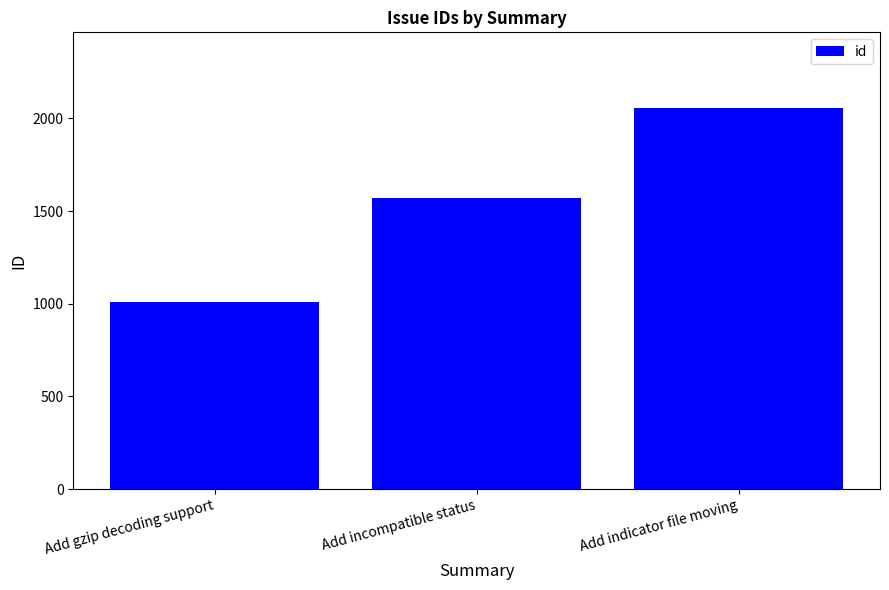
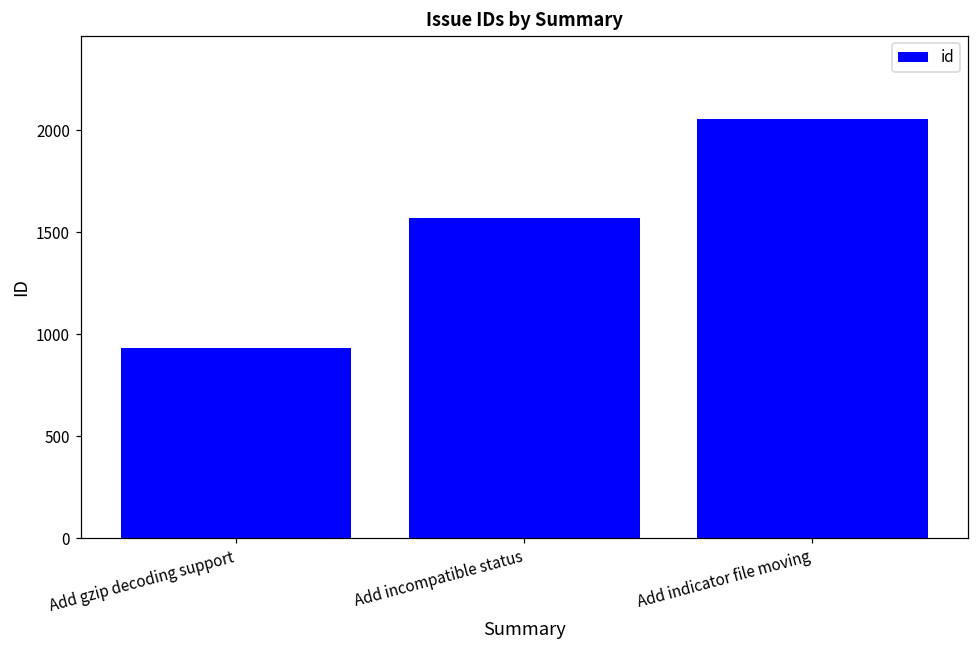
Add gzip decoding support: 1010 -> 930
